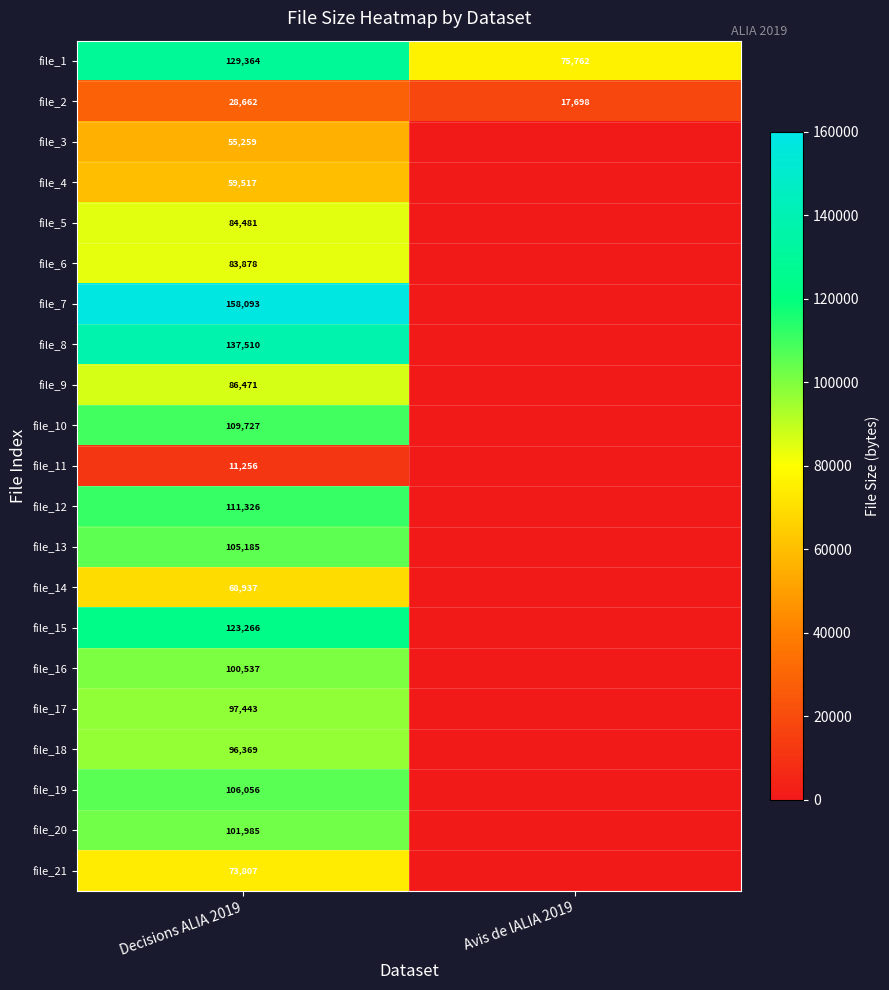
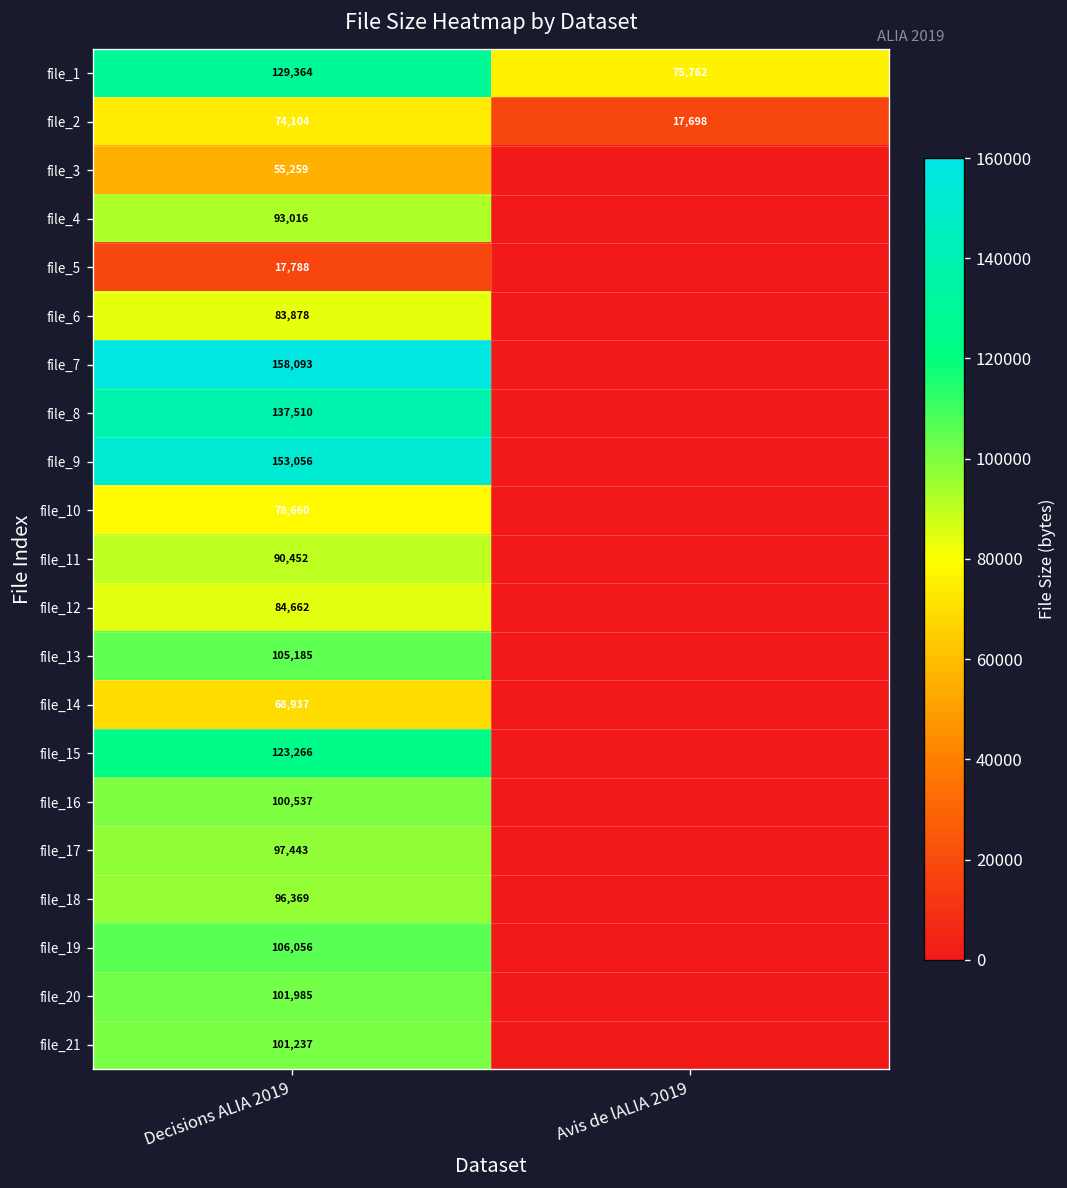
file_2, Decisions ALIA 2019: 28,662 -> 74,104
file_4, Decisions ALIA 2019: 59,517 -> 93,016
file_5, Decisions ALIA 2019: 84,481 -> 17,788
file_9, Decisions ALIA 2019: 86,471 -> 153,056
file_10, Decisions ALIA 2019: 109,727 -> 78,660
file_11, Decisions ALIA 2019: 11,256 -> 90,452
file_12, Decisions ALIA 2019: 111,326 -> 84,662
file_21, Decisions ALIA 2019: 73,807 -> 101,237
